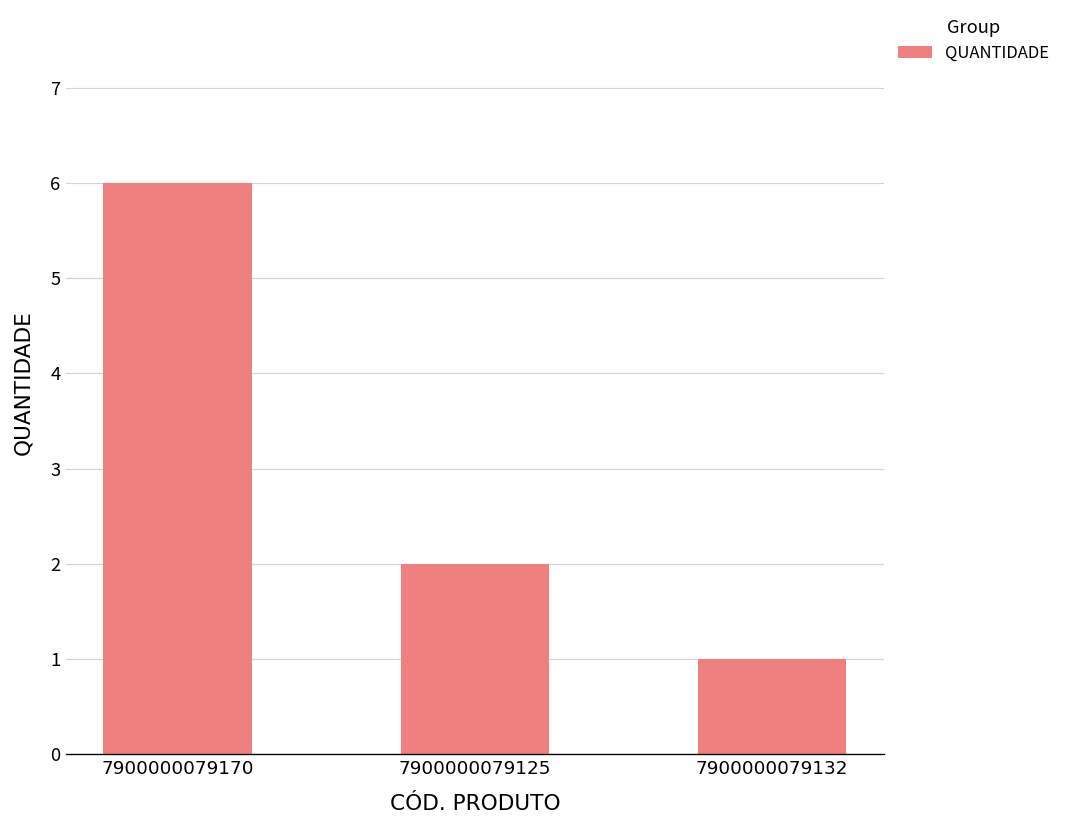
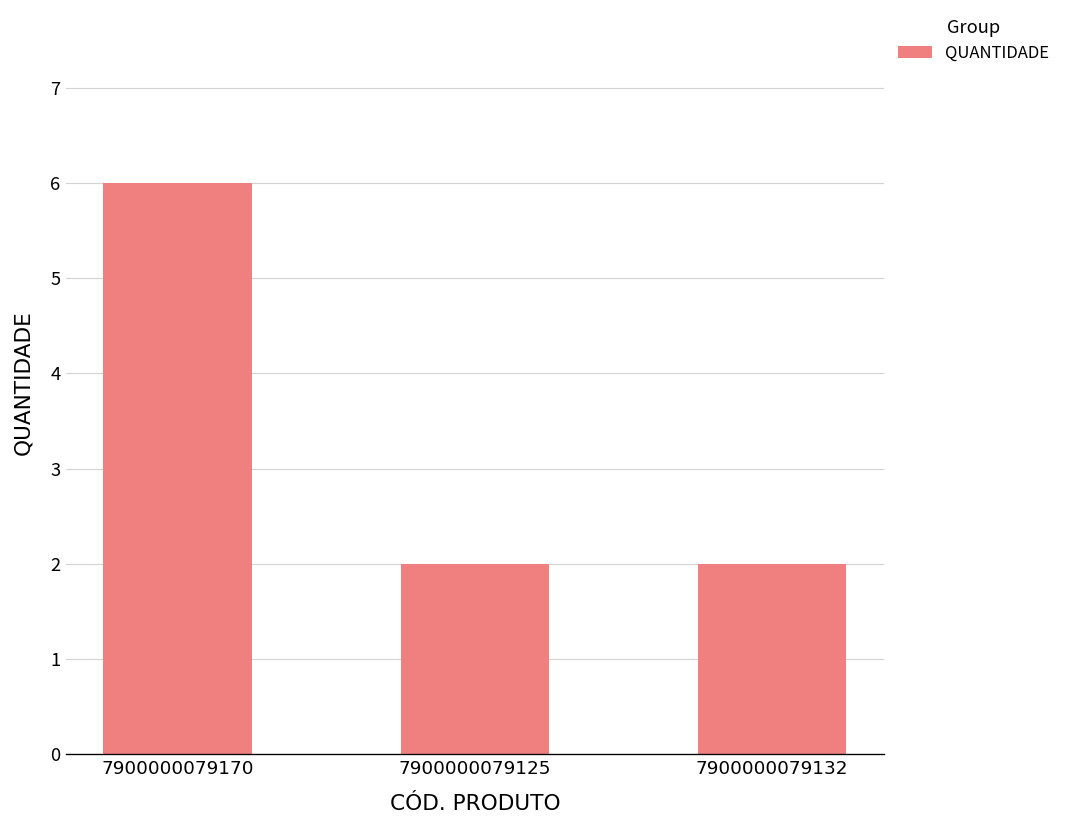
7900000079132: 1 -> 2
